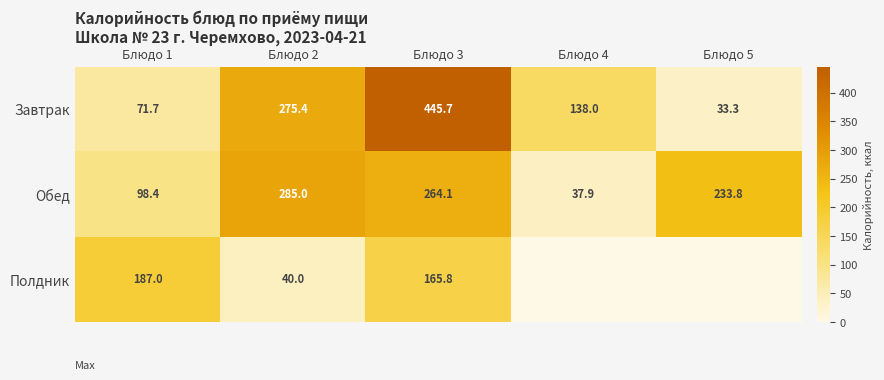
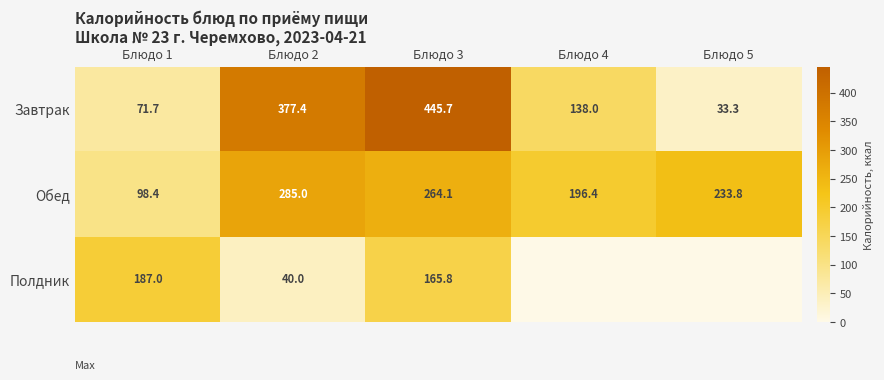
Завтрак, Блюдо 2: 275.4 -> 377.4
Обед, Блюдо 4: 37.9 -> 196.4
